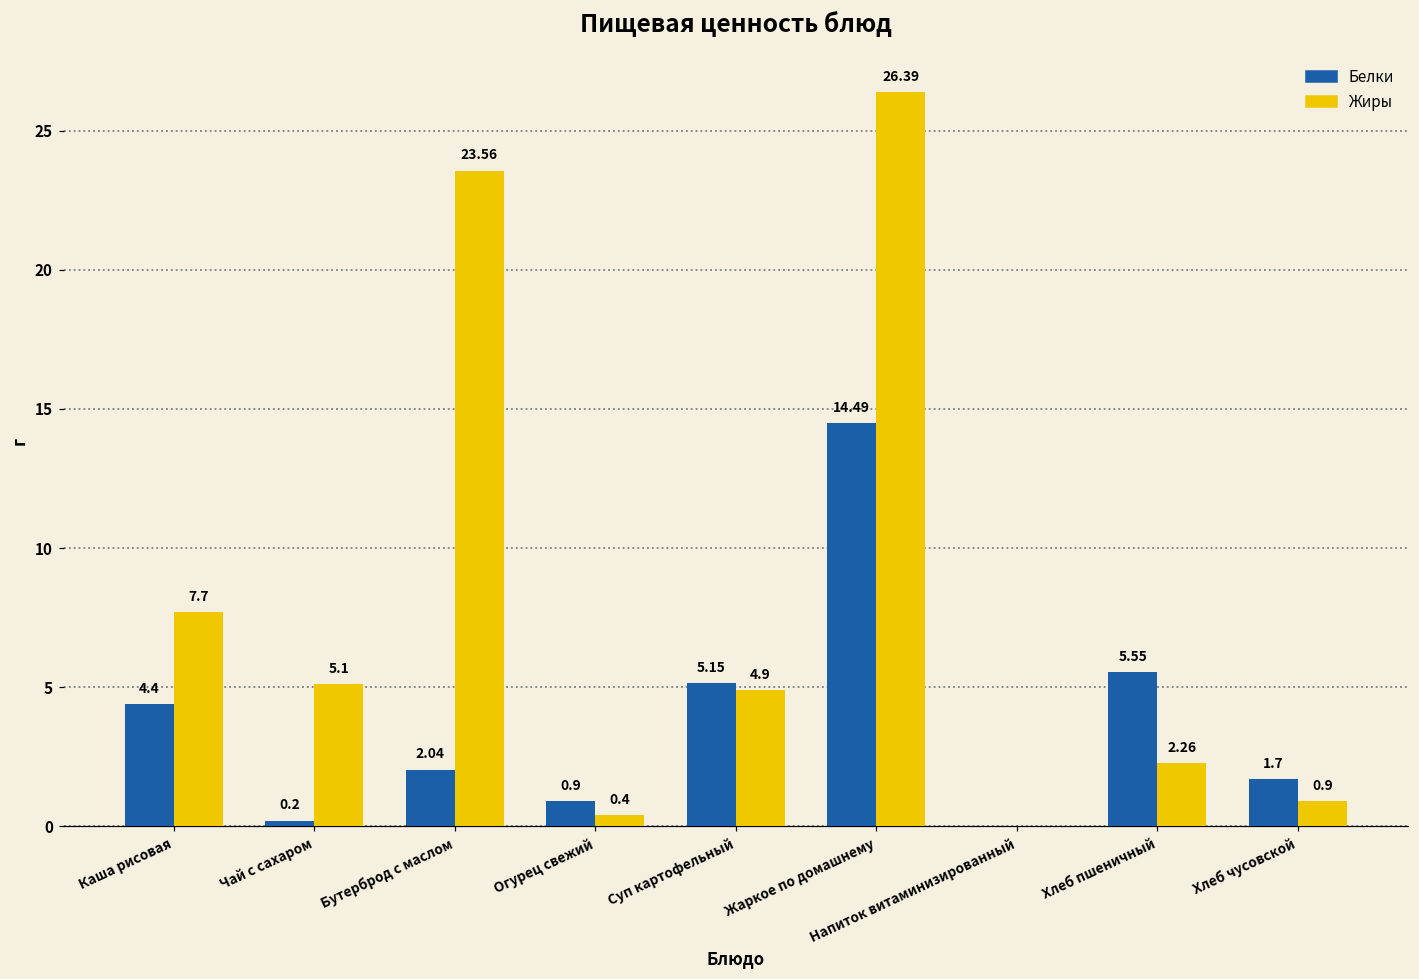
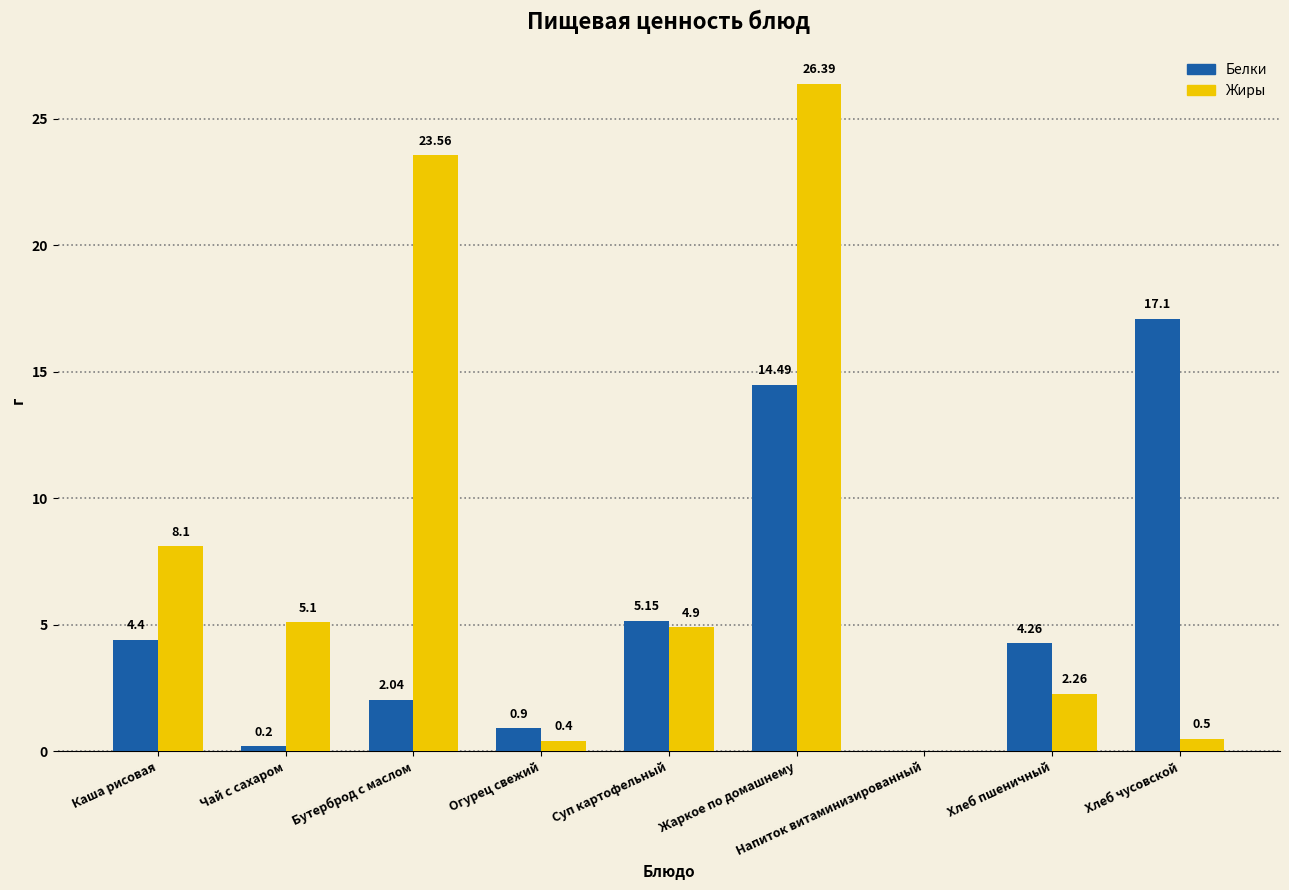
Жиры, Каша рисовая: 7.7 -> 8.1
Белки, Хлеб пшеничный: 5.55 -> 4.26
Белки, Хлеб чусовской: 1.7 -> 17.1
Жиры, Хлеб чусовской: 0.9 -> 0.5
